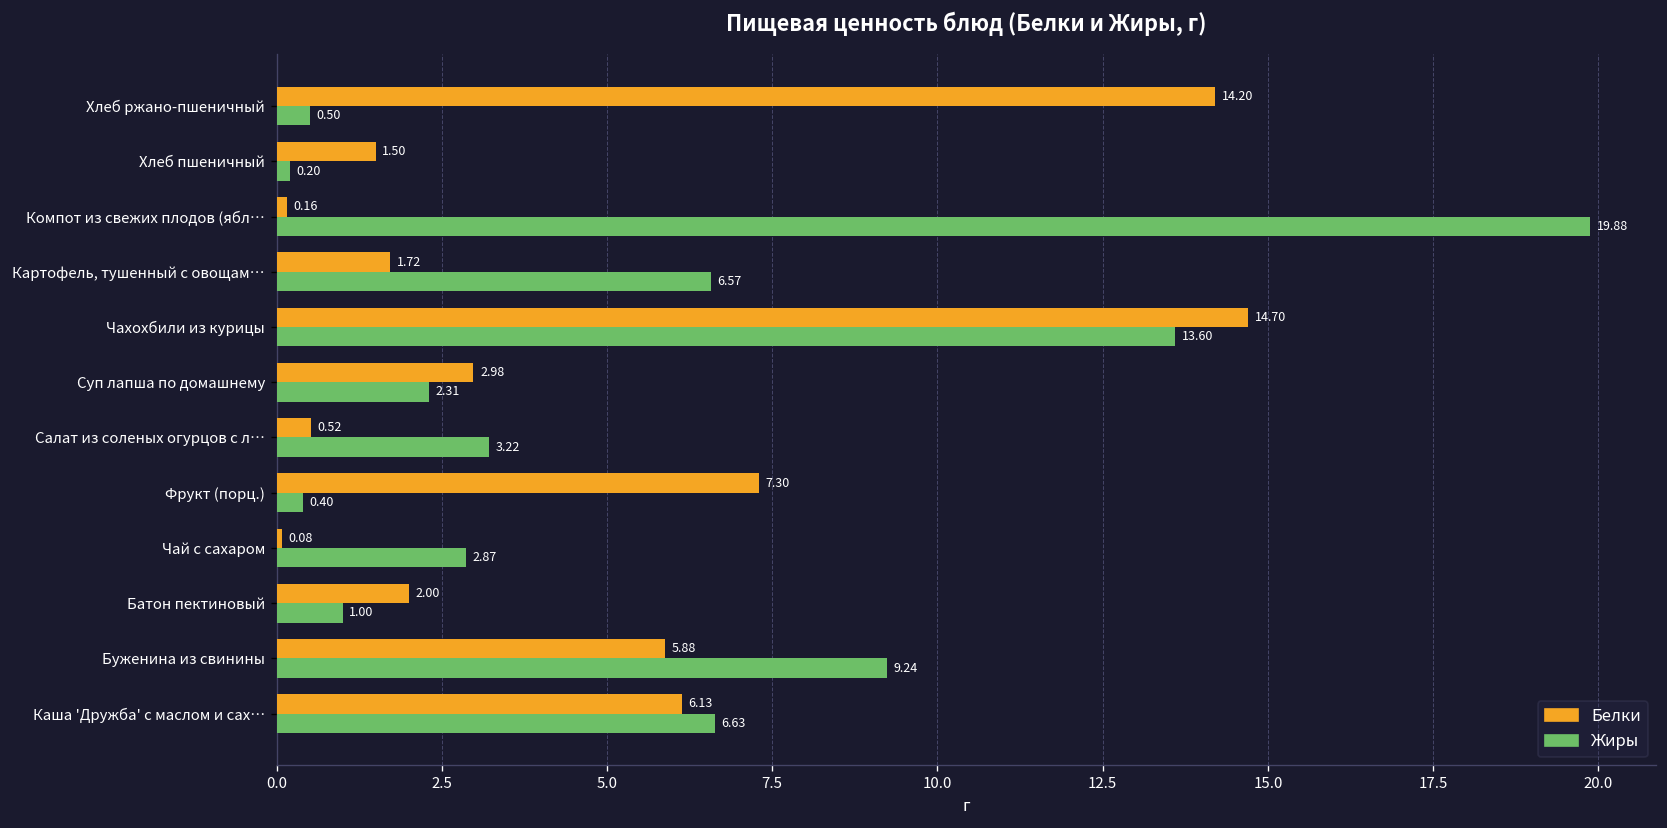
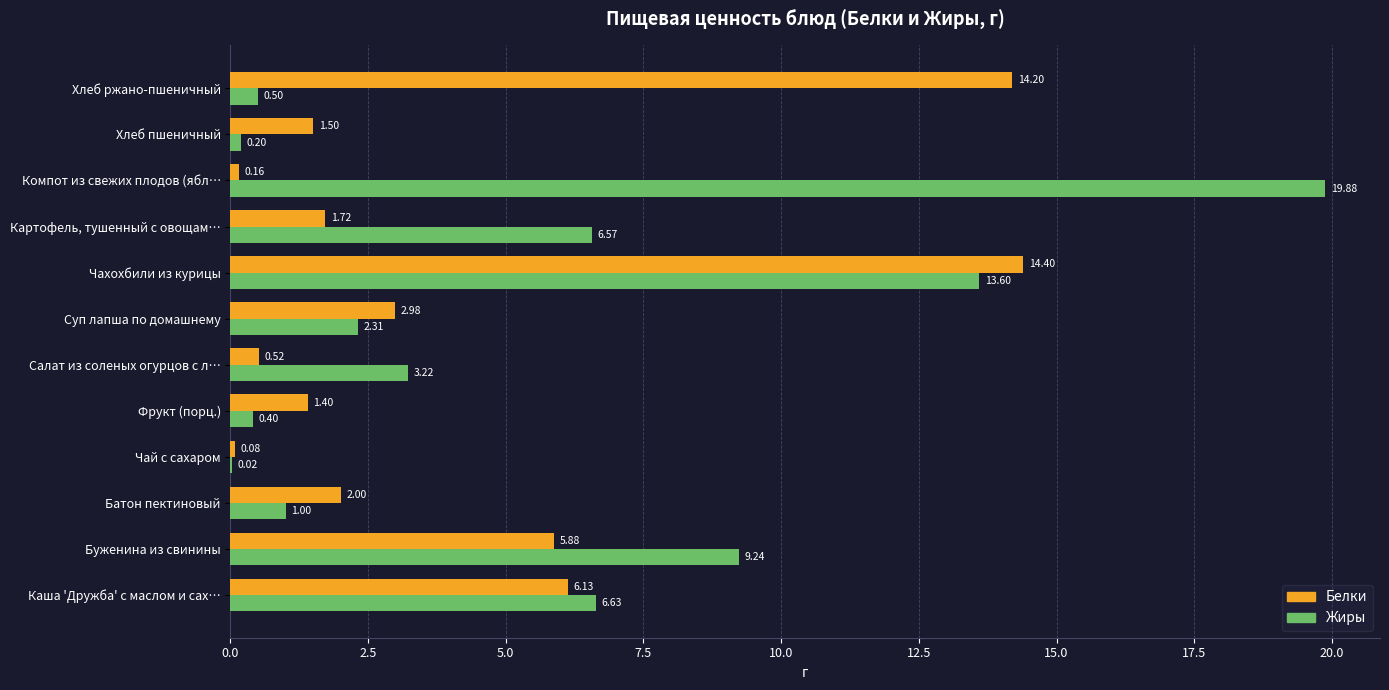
Белки, Чахохбили из курицы: 14.70 -> 14.40
Белки, Фрукт (порц.): 7.30 -> 1.40
Жиры, Чай с сахаром: 2.87 -> 0.02
